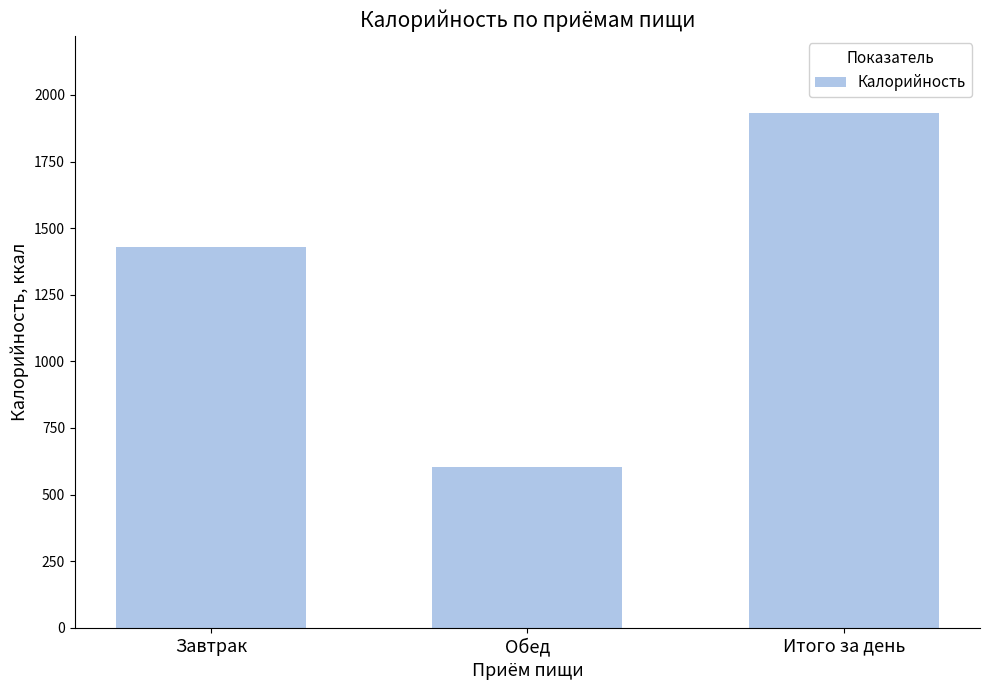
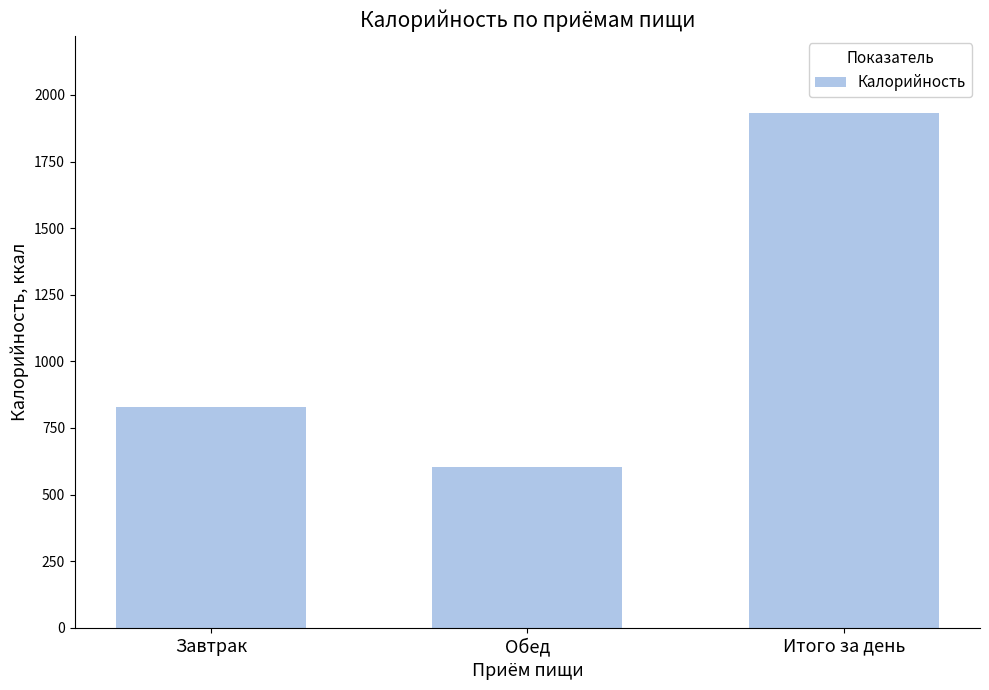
Завтрак: 1430 -> 830
